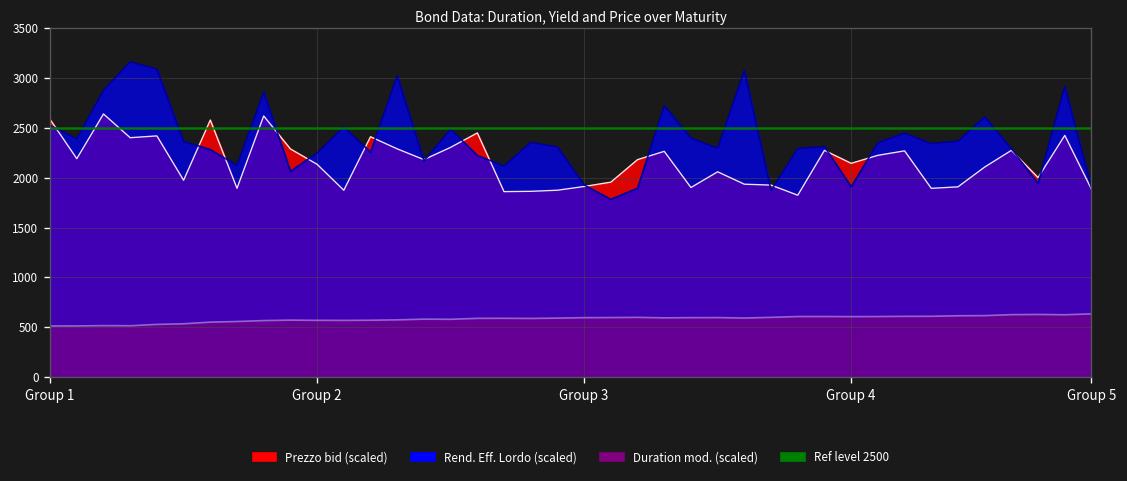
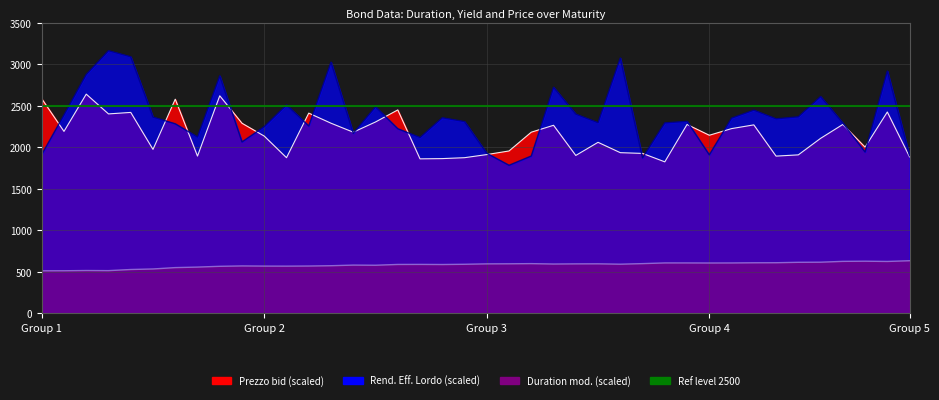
Rend. Eff. Lordo (scaled), Group 1: 2500 -> 1900
